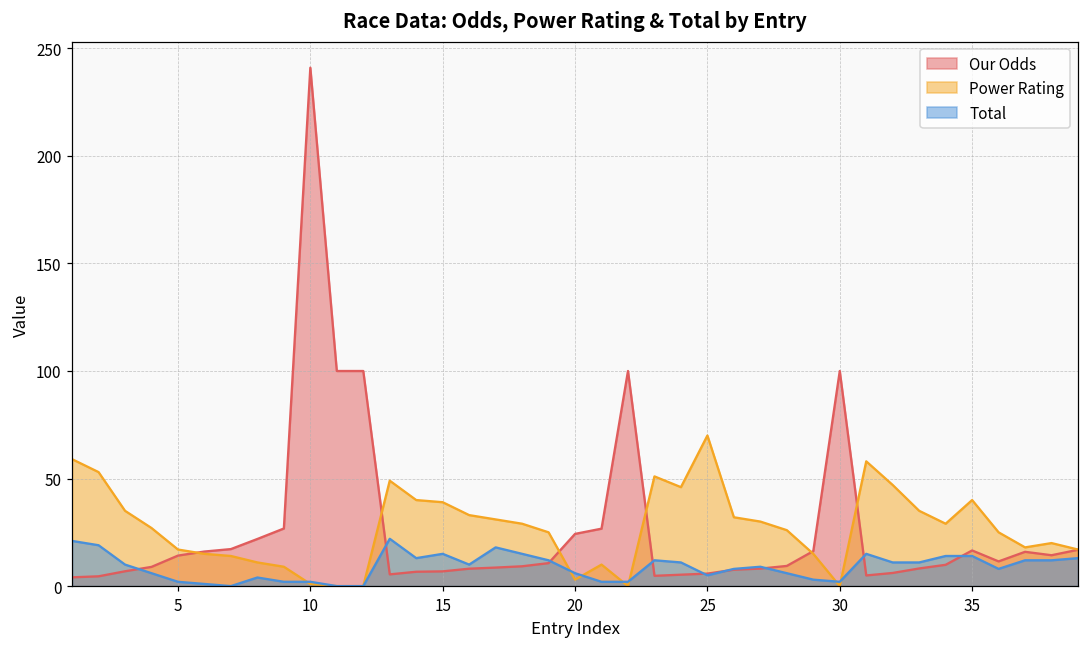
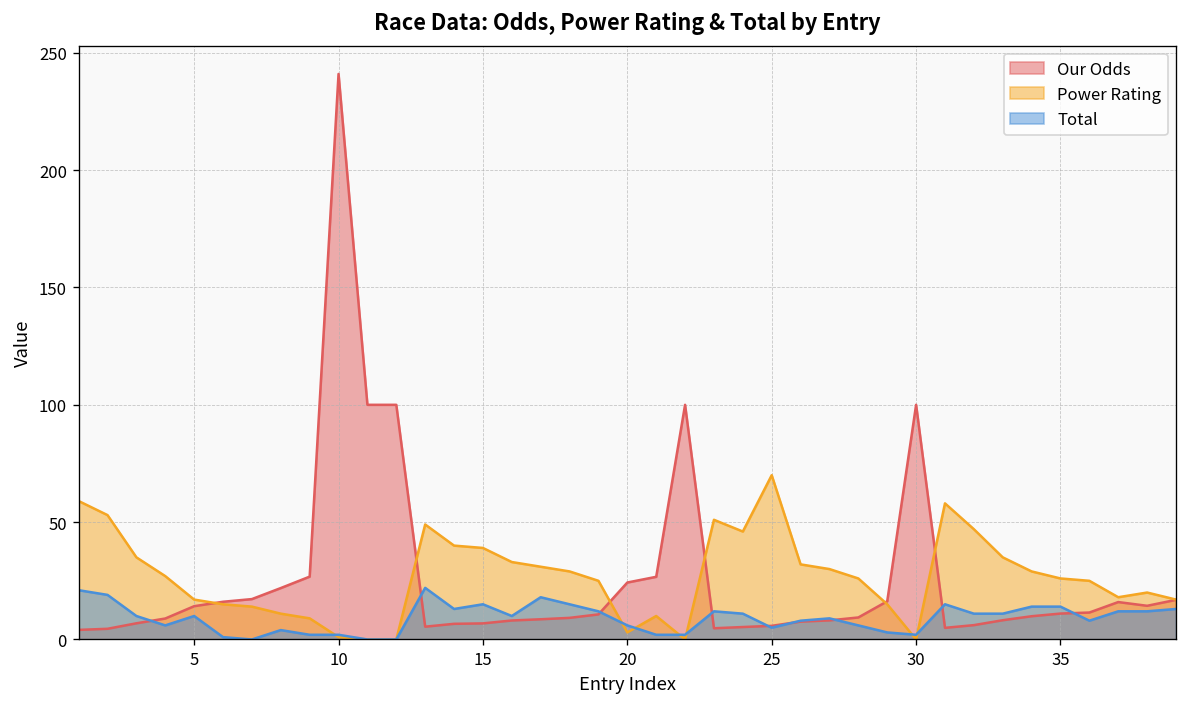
Total, 5: 2 -> 10
Our Odds, 35: 17 -> 11
Power Rating, 35: 40 -> 26
